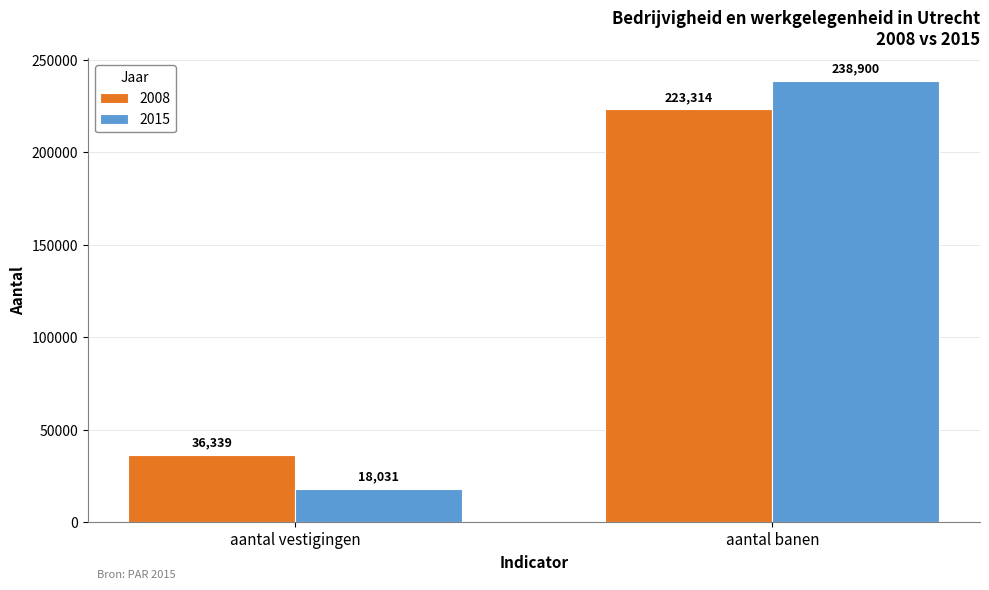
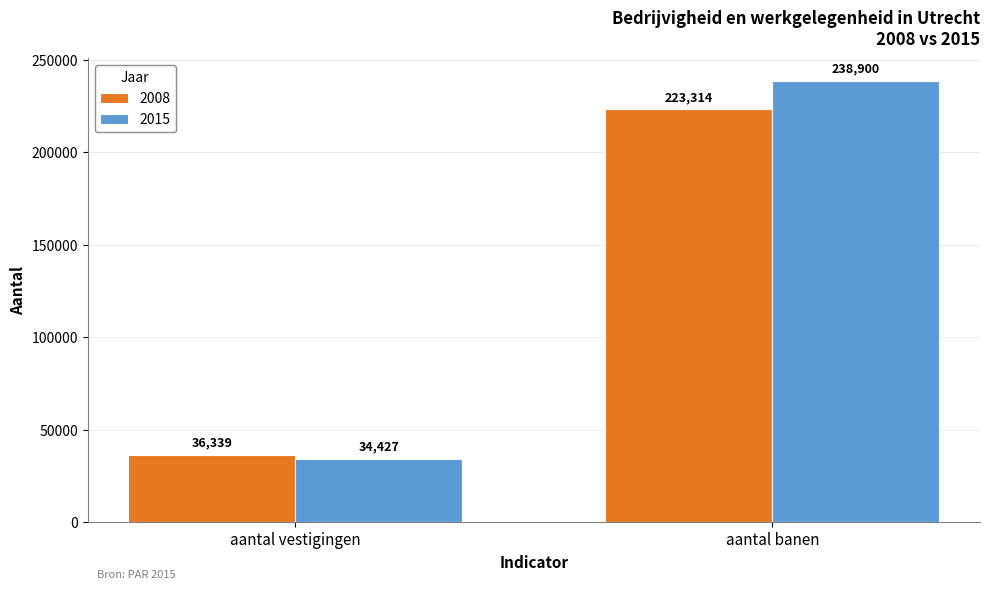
2015, aantal vestigingen: 18,031 -> 34,427
